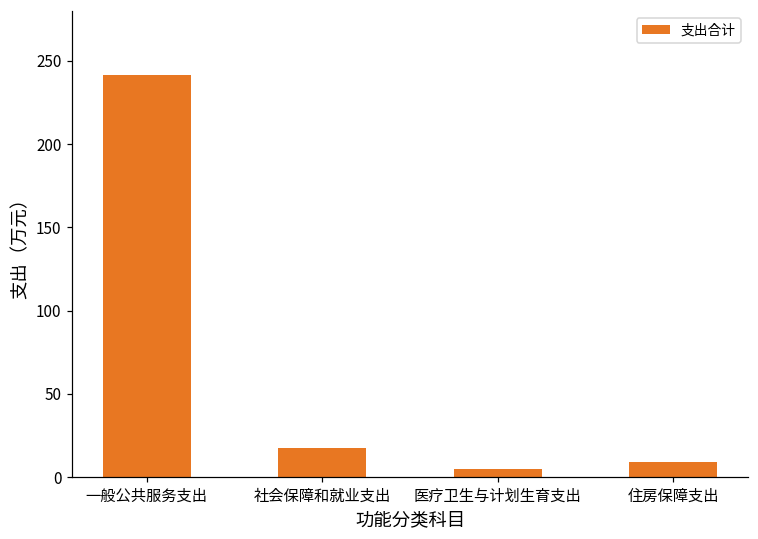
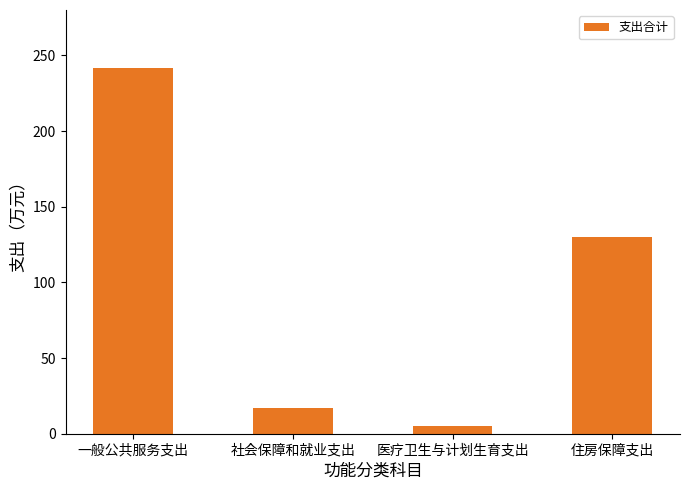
住房保障支出: 9 -> 130
